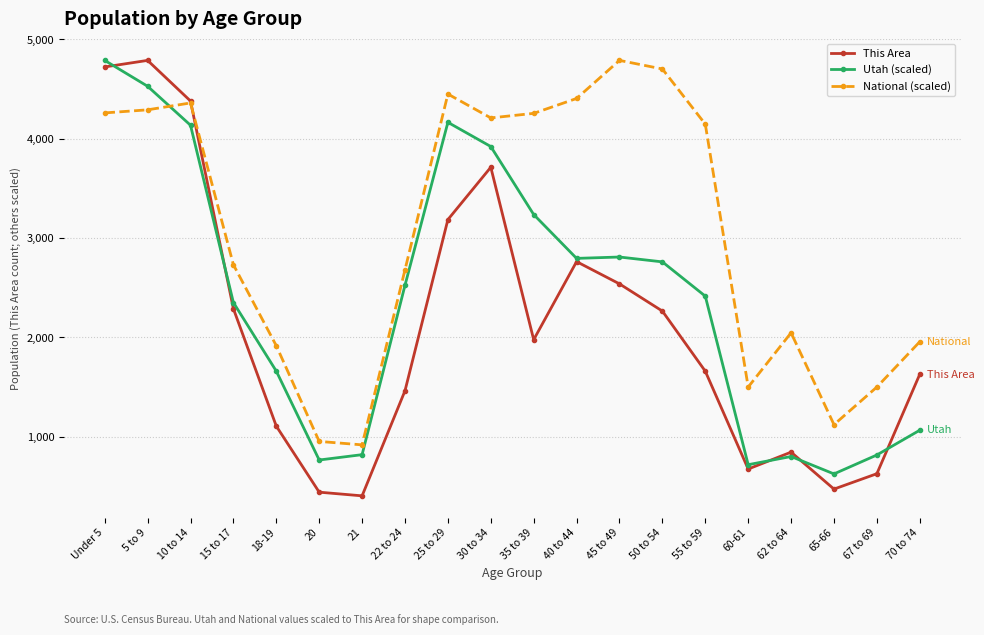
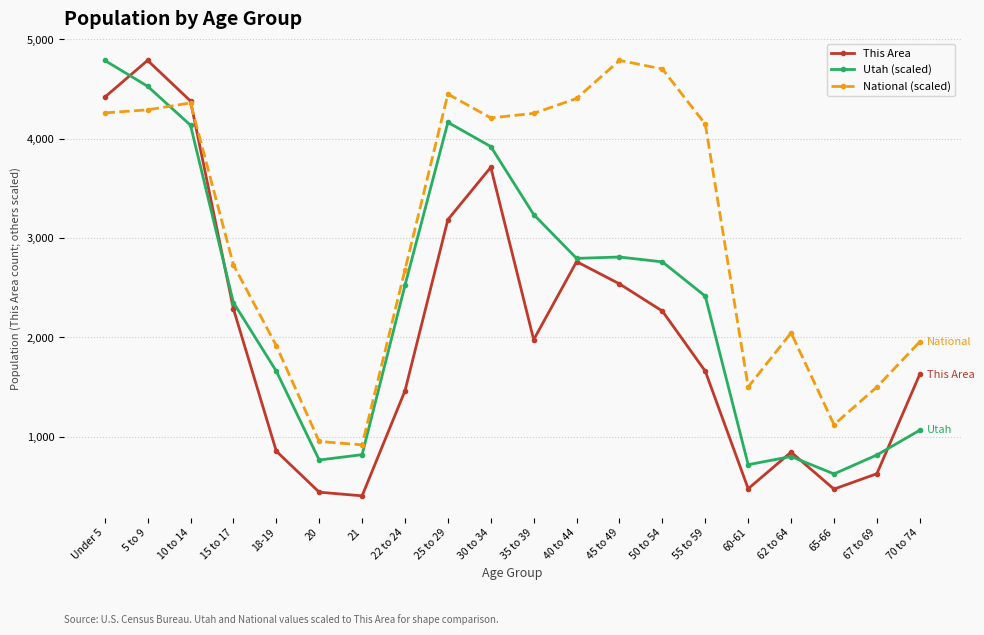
This Area, Under 5: 4,700 -> 4,400
This Area, 18-19: 1,100 -> 900
This Area, 60-61: 700 -> 500
